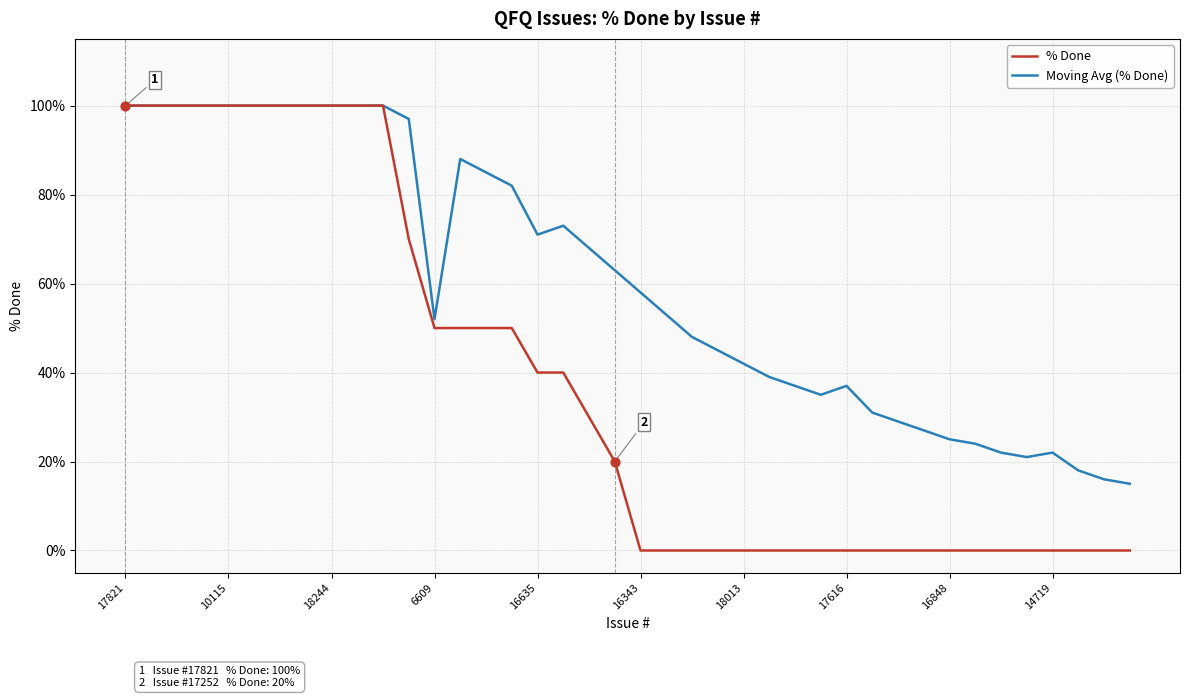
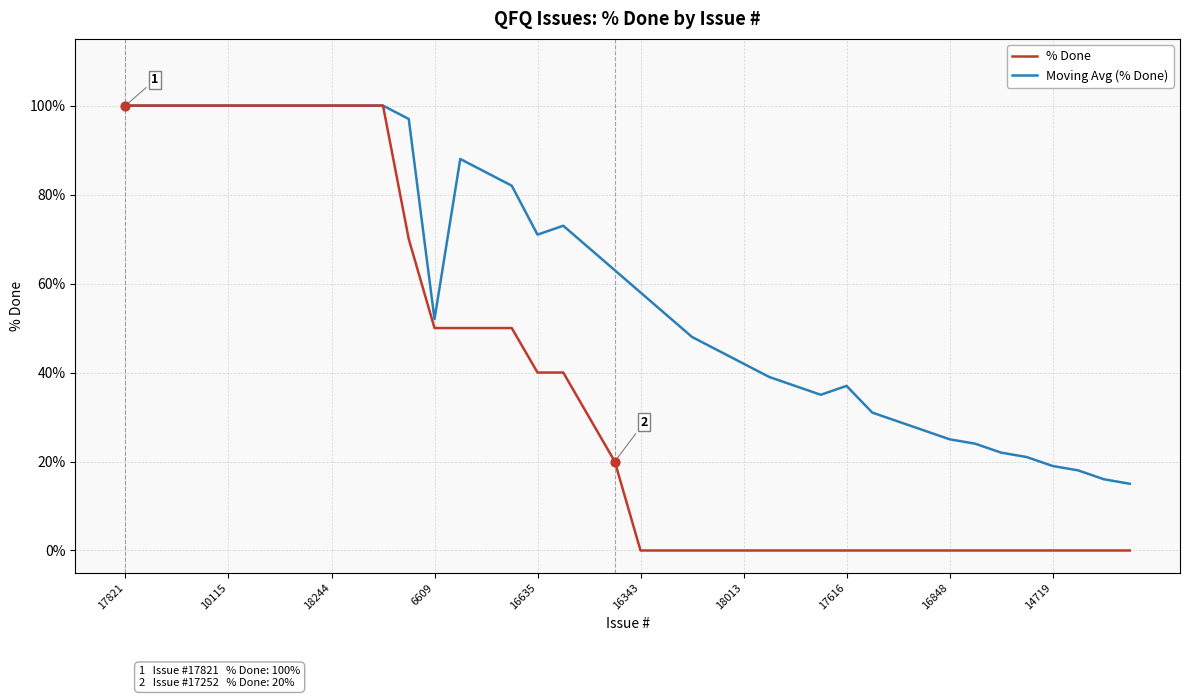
Moving Avg (% Done), 14719: 22% -> 19%
